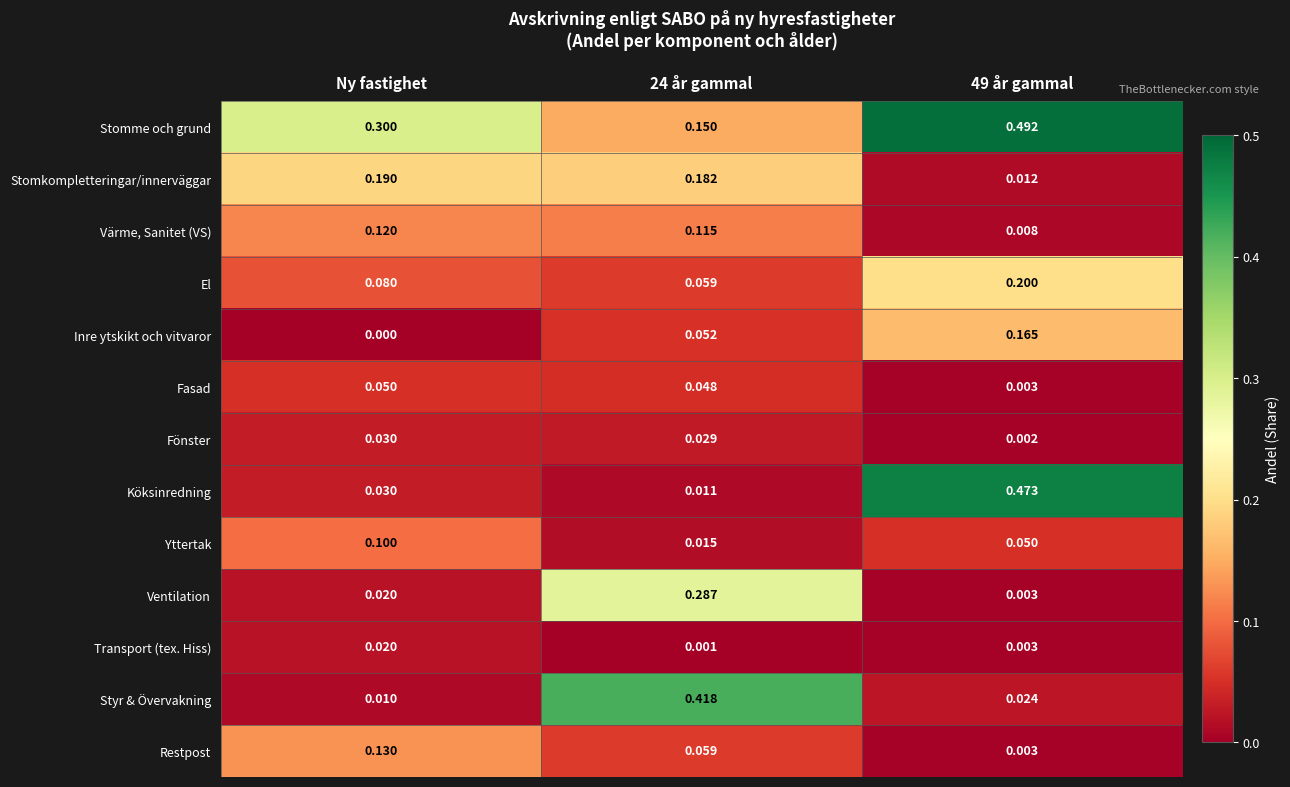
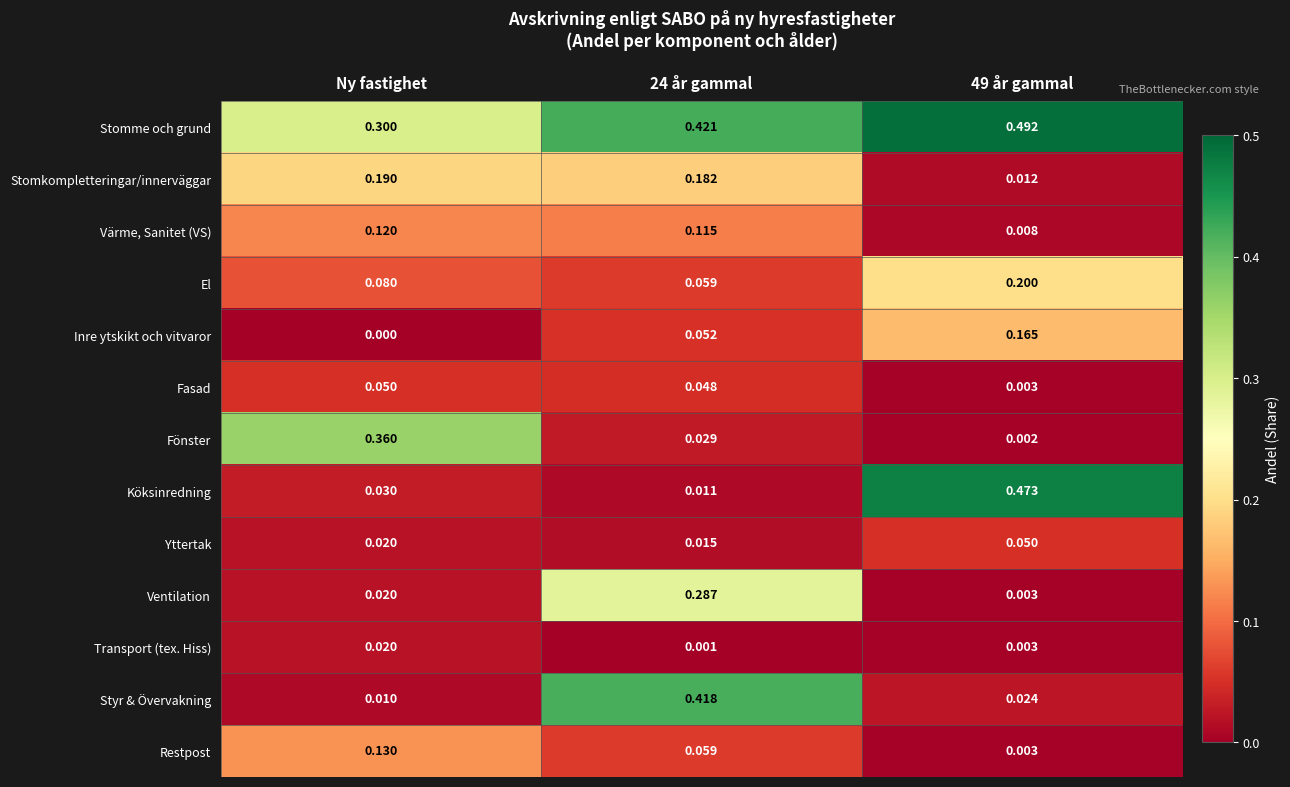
Stomme och grund, 24 år gammal: 0.150 -> 0.421
Fönster, Ny fastighet: 0.030 -> 0.360
Yttertak, Ny fastighet: 0.100 -> 0.020
